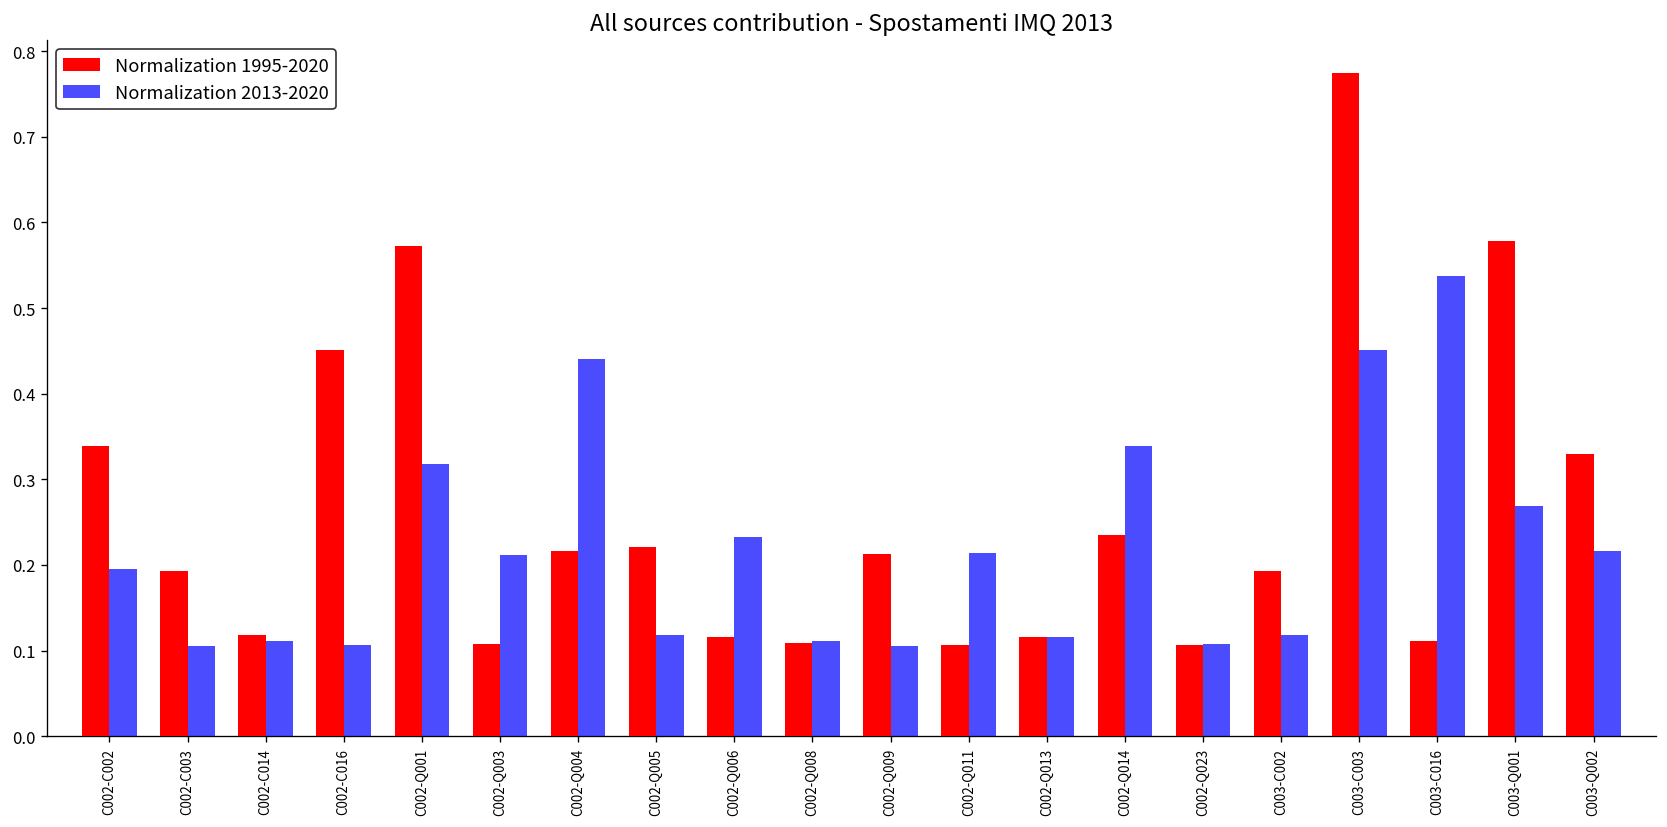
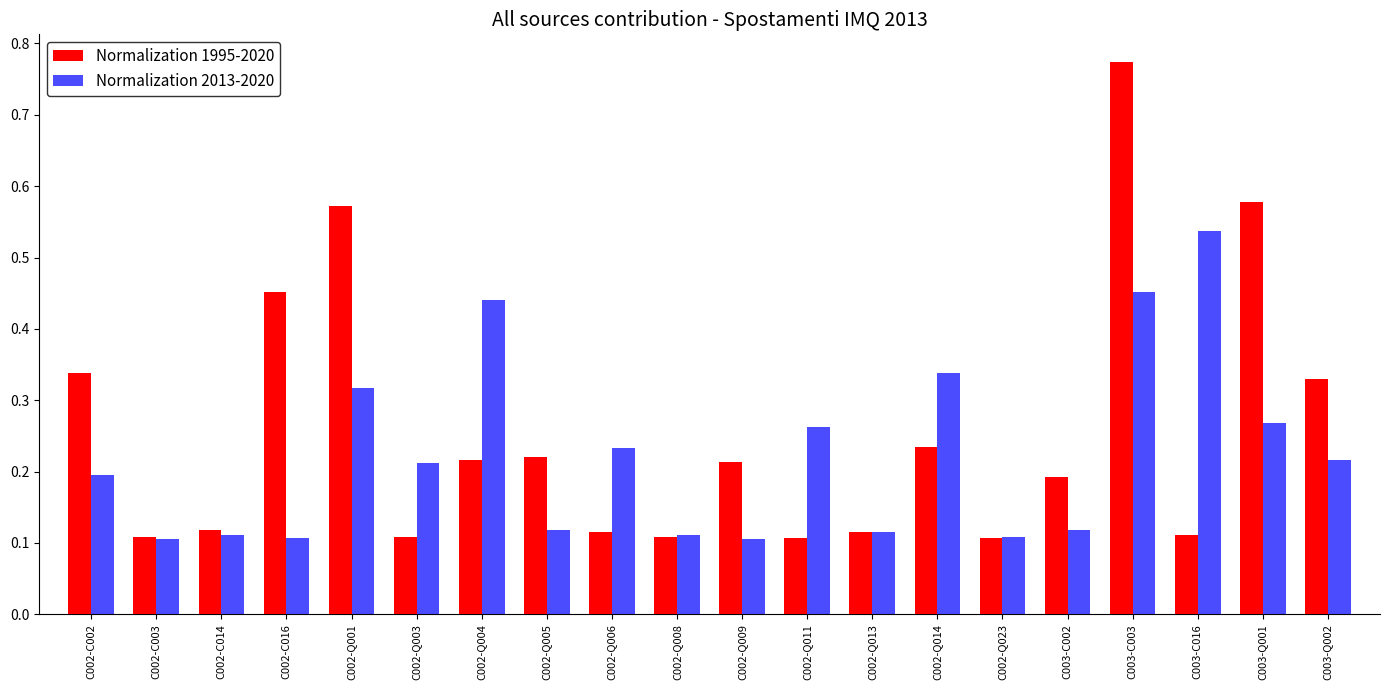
Normalization 1995-2020, C002-C003: 0.19 -> 0.11
Normalization 2013-2020, C002-Q011: 0.21 -> 0.26
